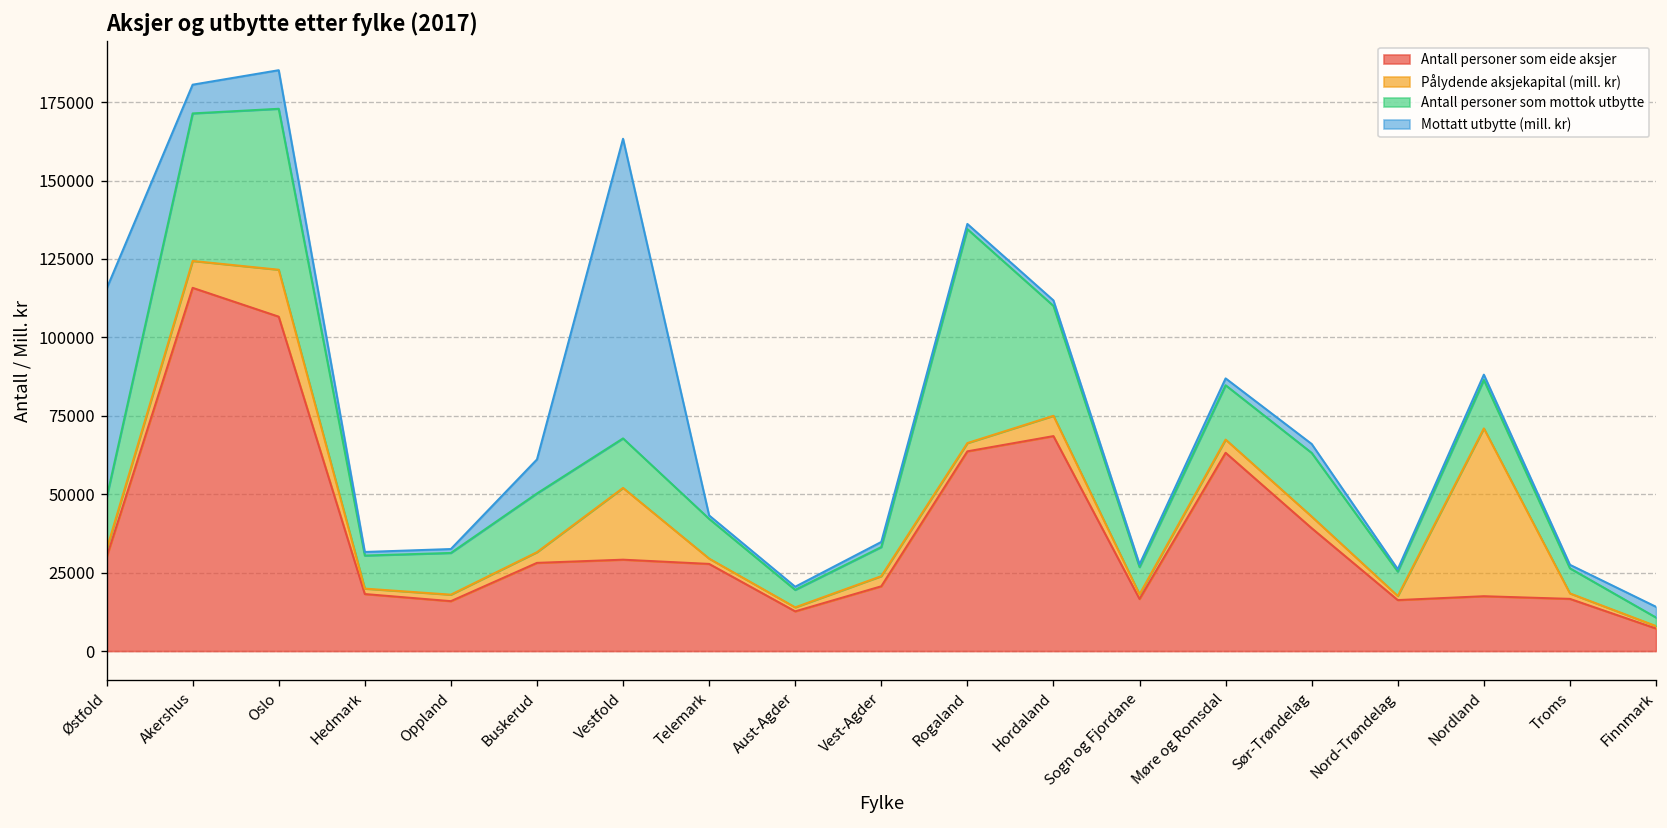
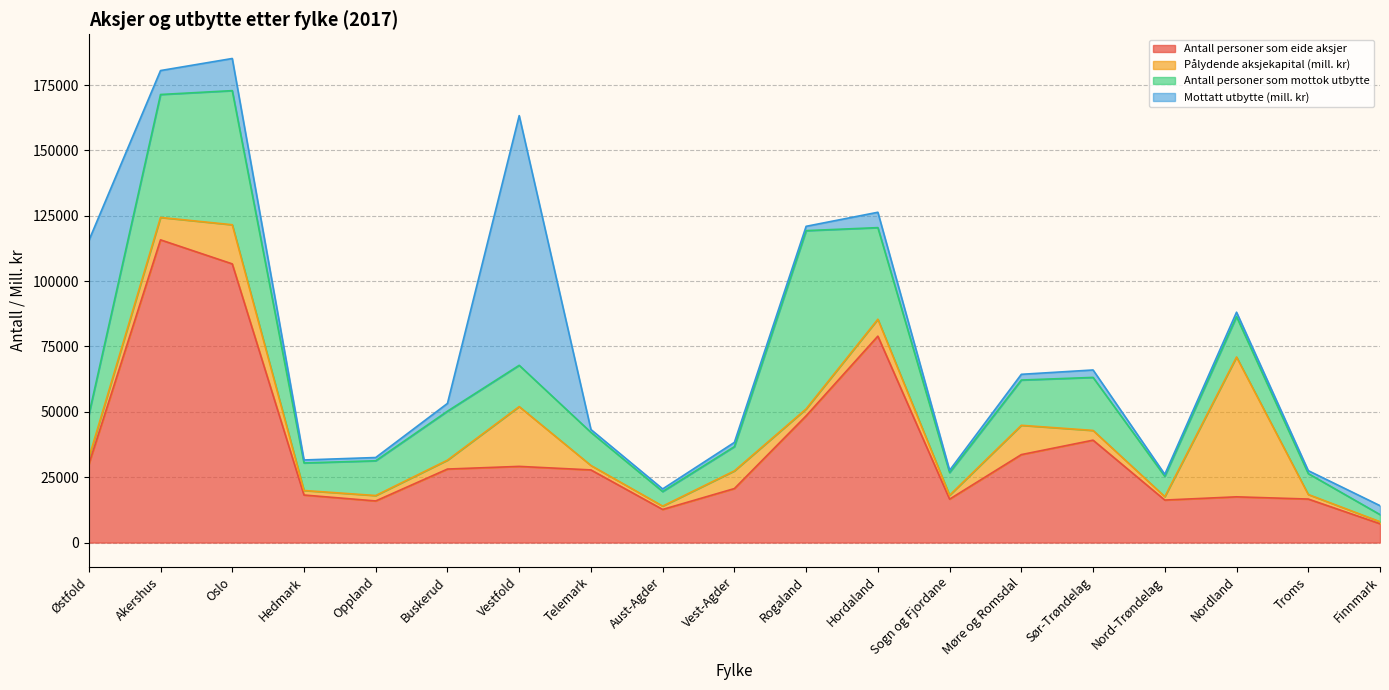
Mottatt utbytte (mill. kr), Buskerud: 11000 -> 3000
Pålydende aksjekapital (mill. kr), Vest-Agder: 3000 -> 7000
Antall personer som eide aksjer, Rogaland: 64000 -> 48000
Antall personer som eide aksjer, Hordaland: 69000 -> 79000
Mottatt utbytte (mill. kr), Hordaland: 2000 -> 6000
Antall personer som eide aksjer, Møre og Romsdal: 63000 -> 34000
Pålydende aksjekapital (mill. kr), Møre og Romsdal: 4000 -> 11000
